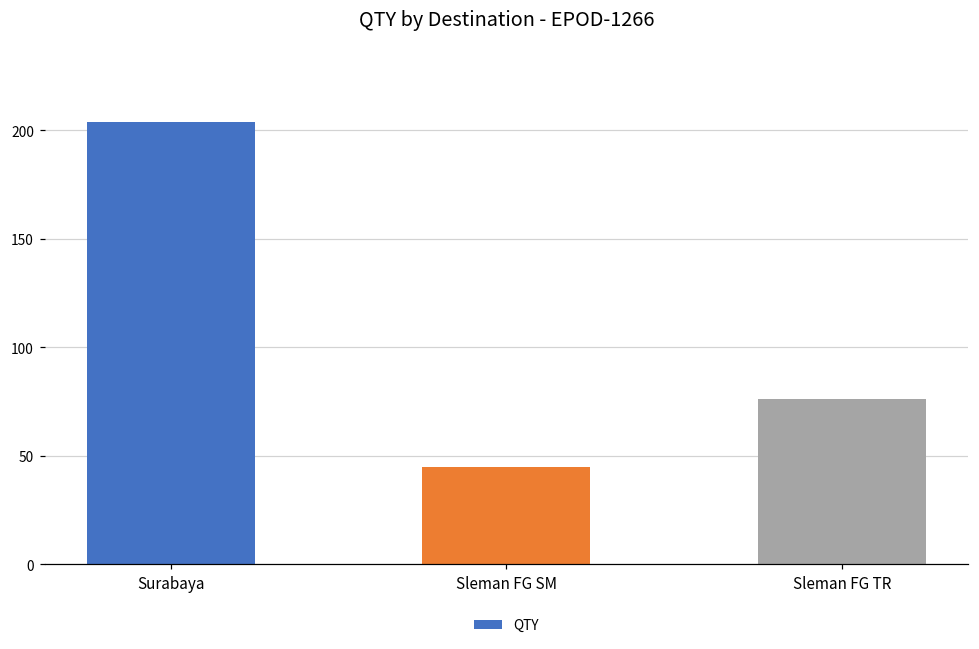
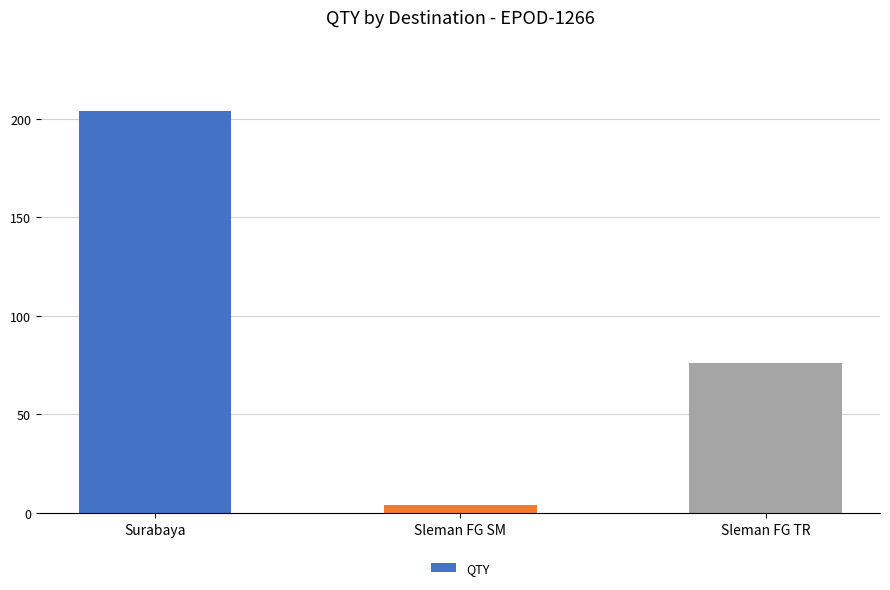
Sleman FG SM: 45 -> 4
